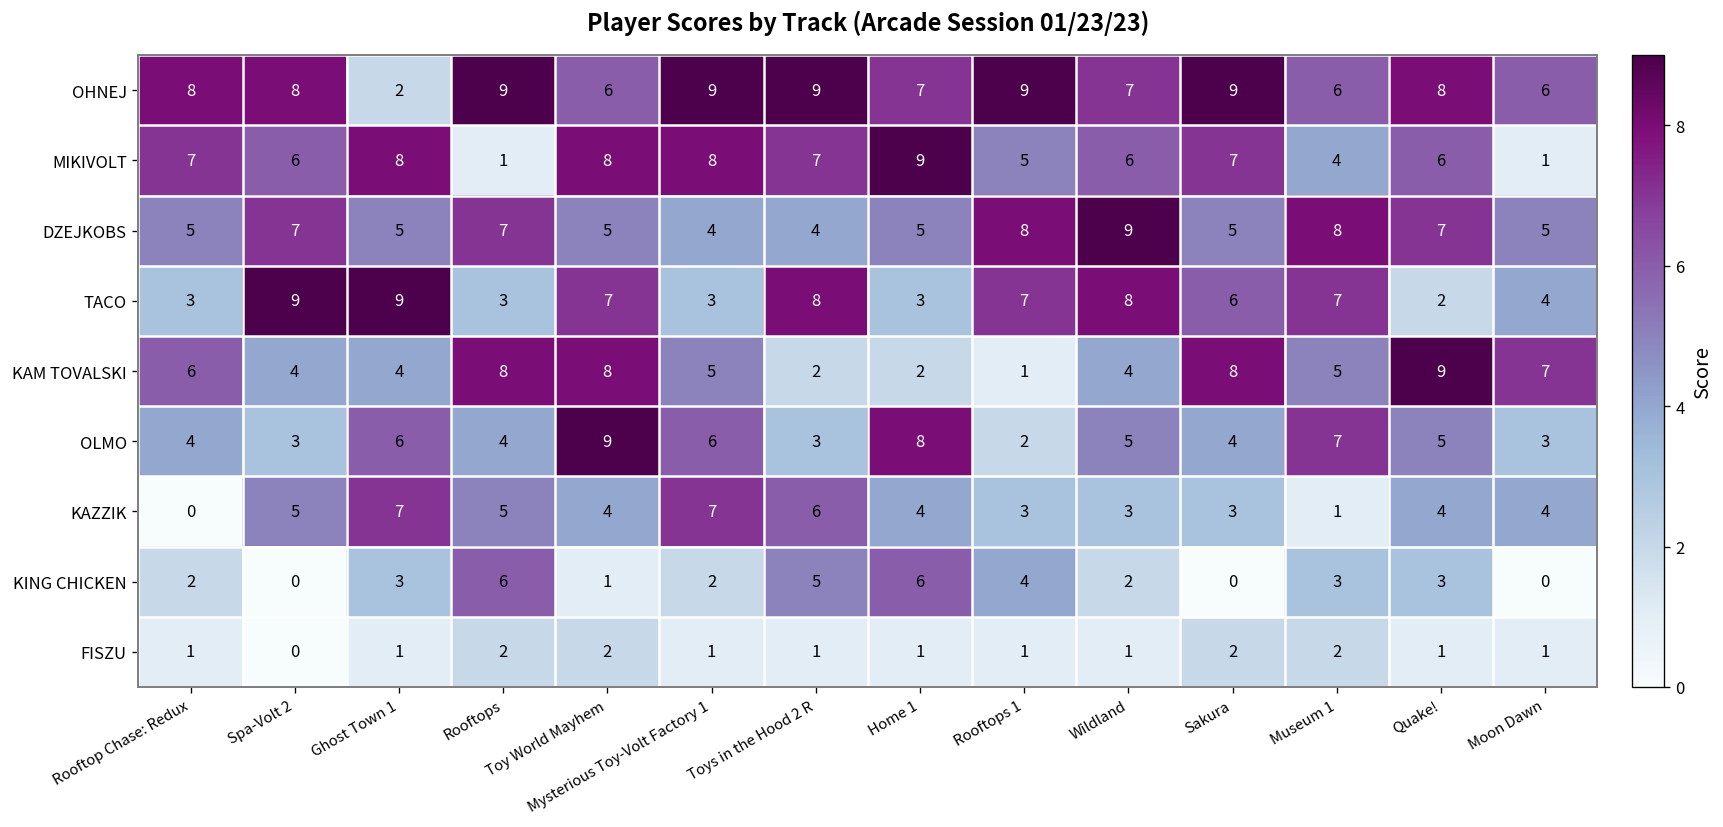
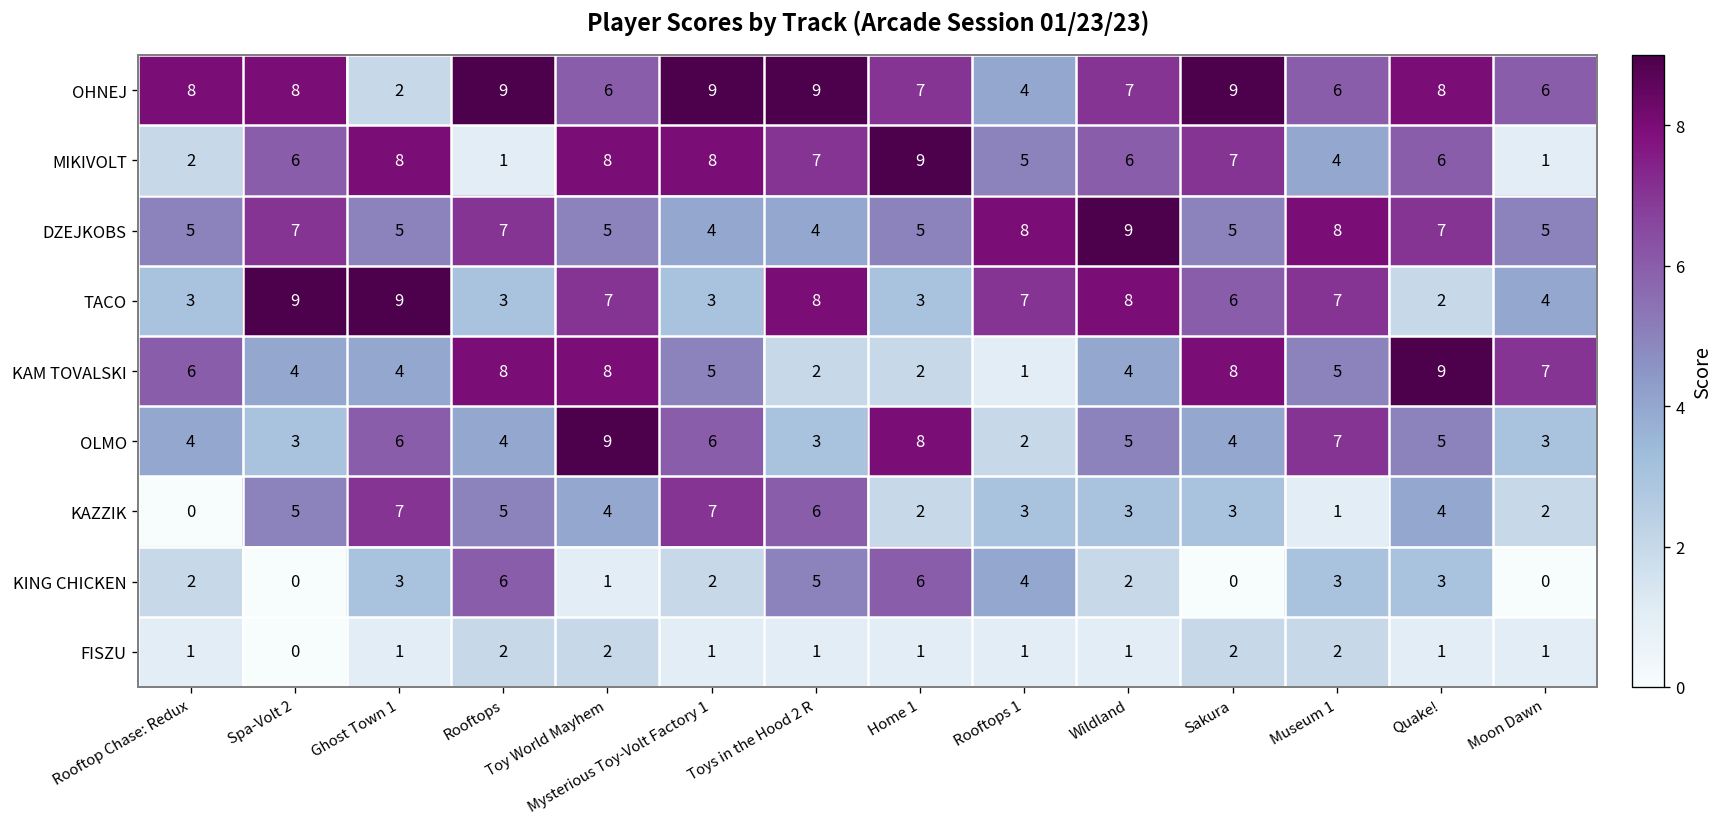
OHNEJ, Rooftops 1: 9 -> 4
MIKIVOLT, Rooftop Chase: Redux: 7 -> 2
KAZZIK, Home 1: 4 -> 2
KAZZIK, Moon Dawn: 4 -> 2
